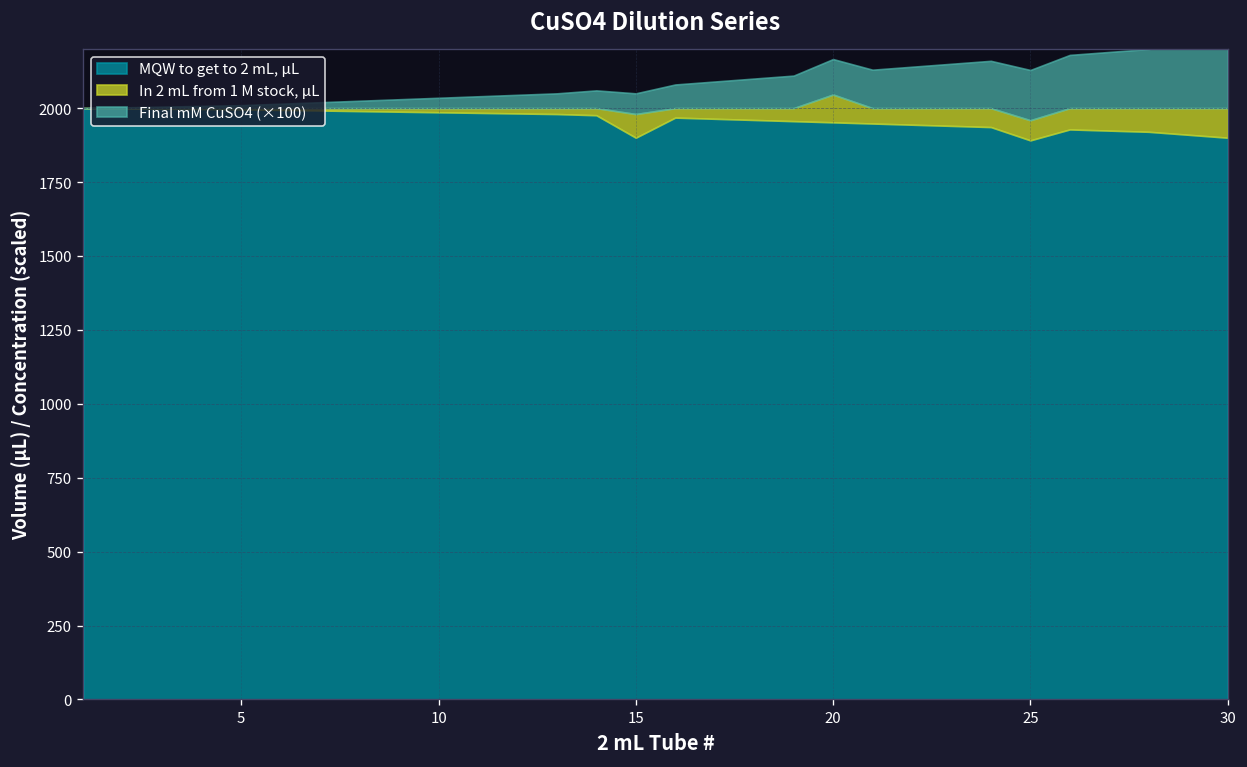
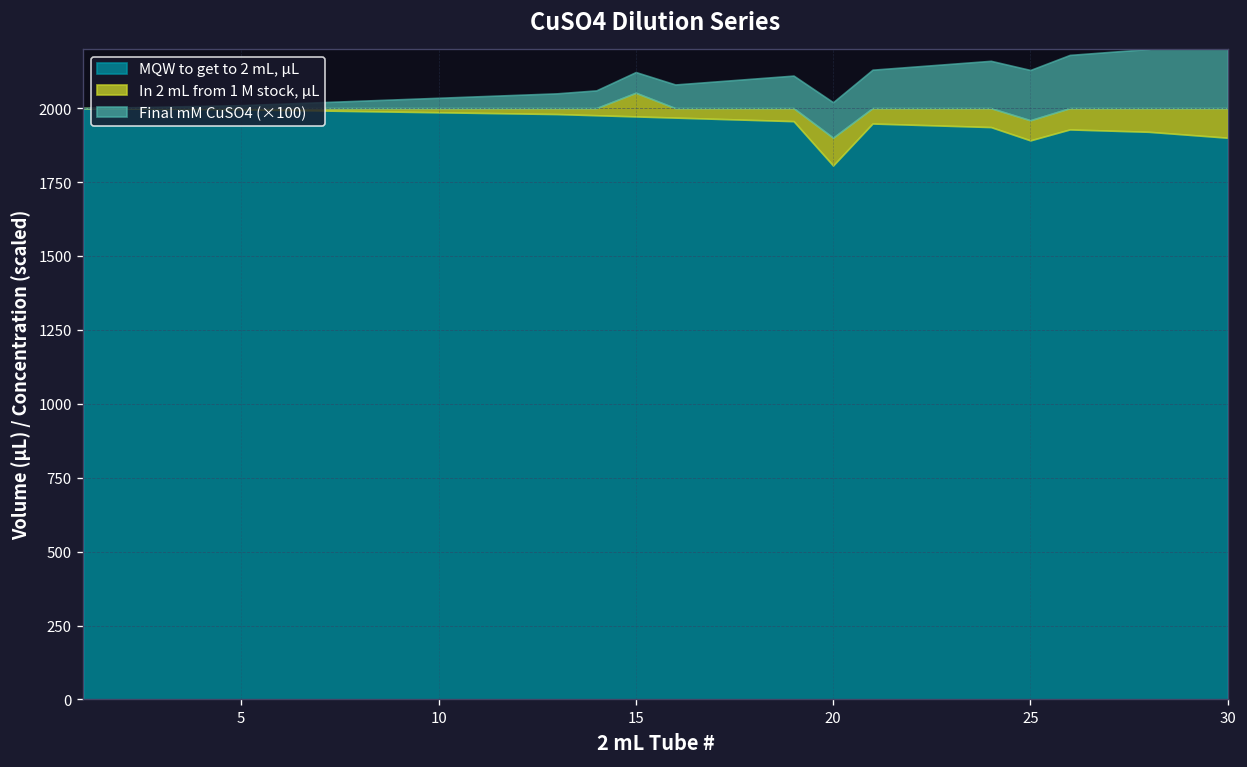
MQW to get to 2 mL, µL, 15: 1900 -> 1970
MQW to get to 2 mL, µL, 20: 1950 -> 1810
